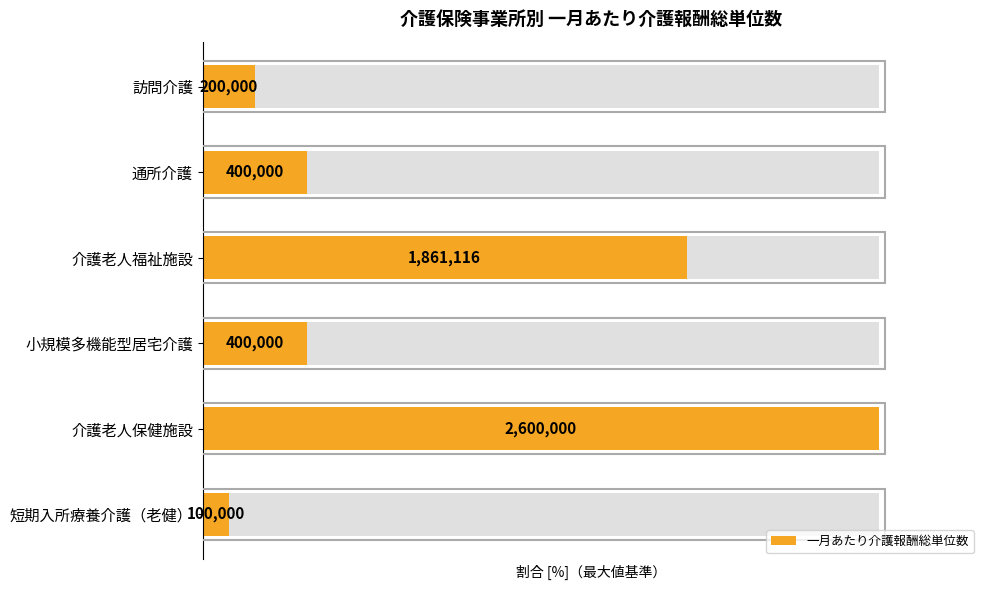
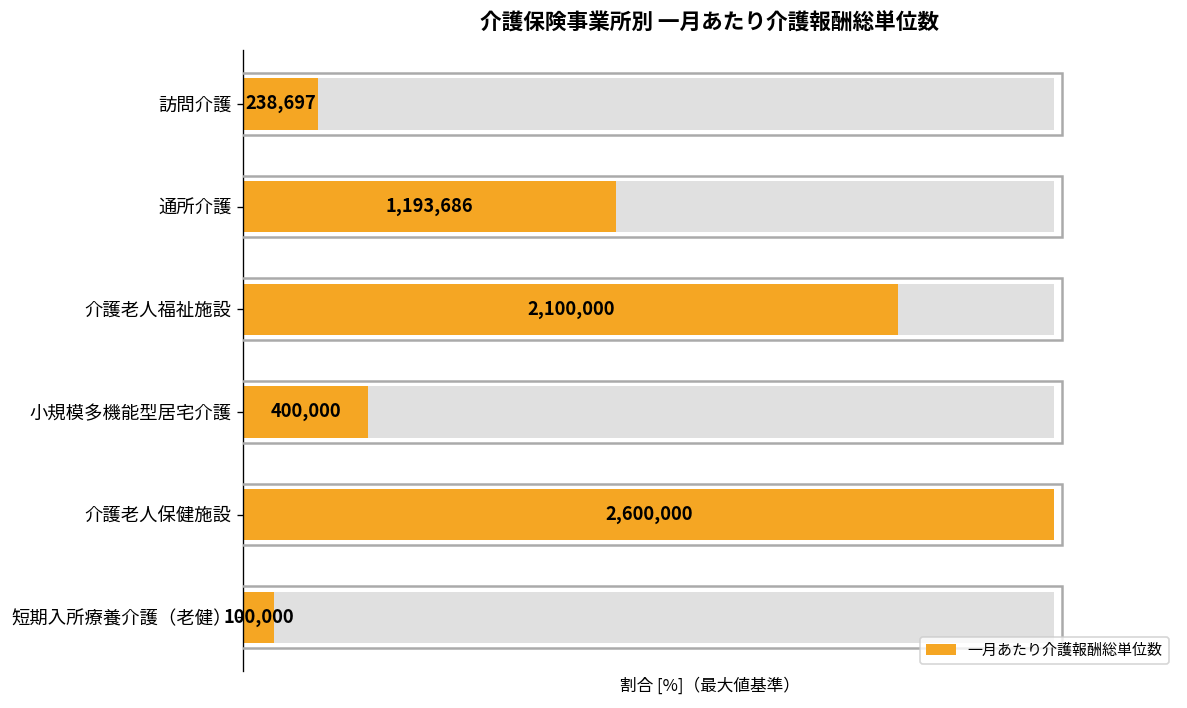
一月あたり介護報酬総単位数, 訪問介護: 200,000 -> 238,697
一月あたり介護報酬総単位数, 通所介護: 400,000 -> 1,193,686
一月あたり介護報酬総単位数, 介護老人福祉施設: 1,861,116 -> 2,100,000
